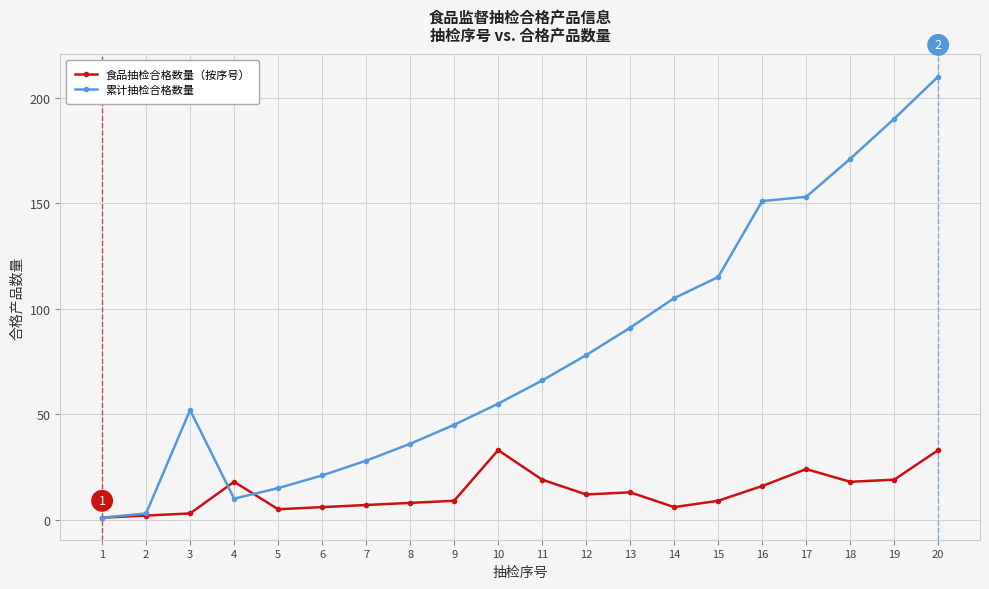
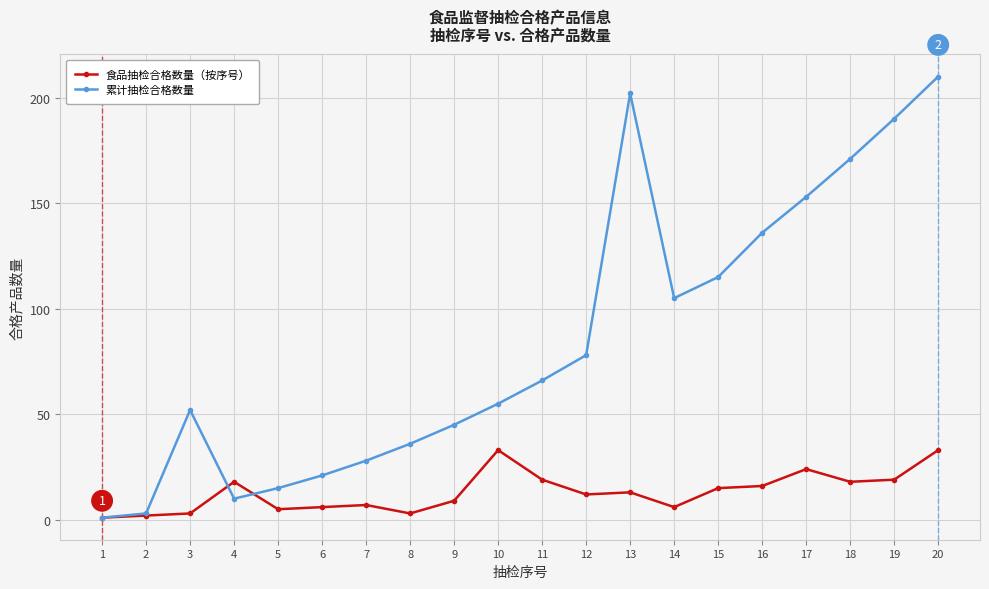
食品抽检合格数量（按序号）, 8: 8 -> 3
累计抽检合格数量, 13: 91 -> 202
食品抽检合格数量（按序号）, 15: 9 -> 15
累计抽检合格数量, 16: 151 -> 136
